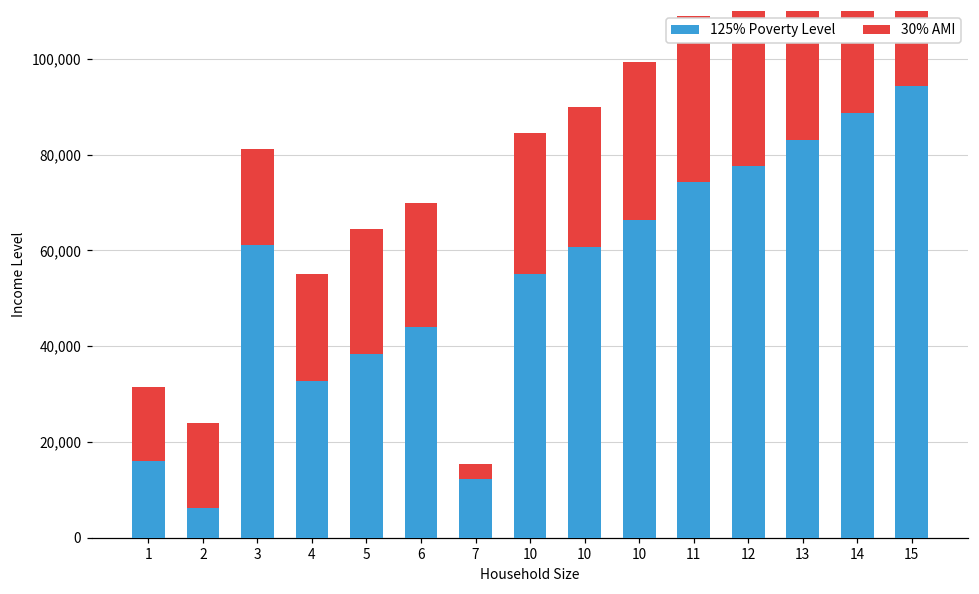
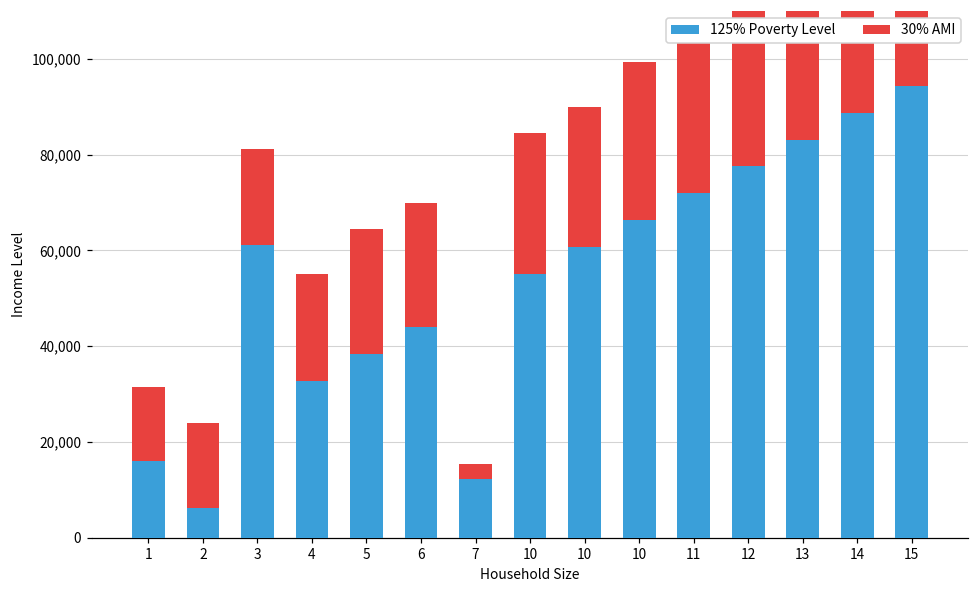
125% Poverty Level, 11: 74,000 -> 72,000
